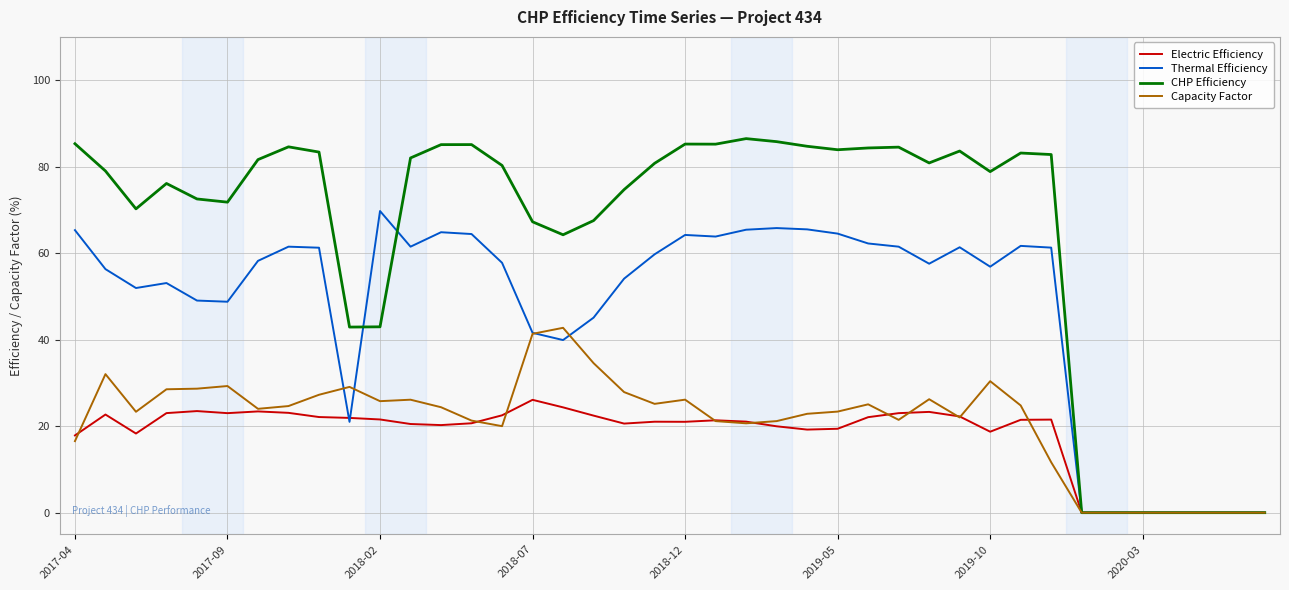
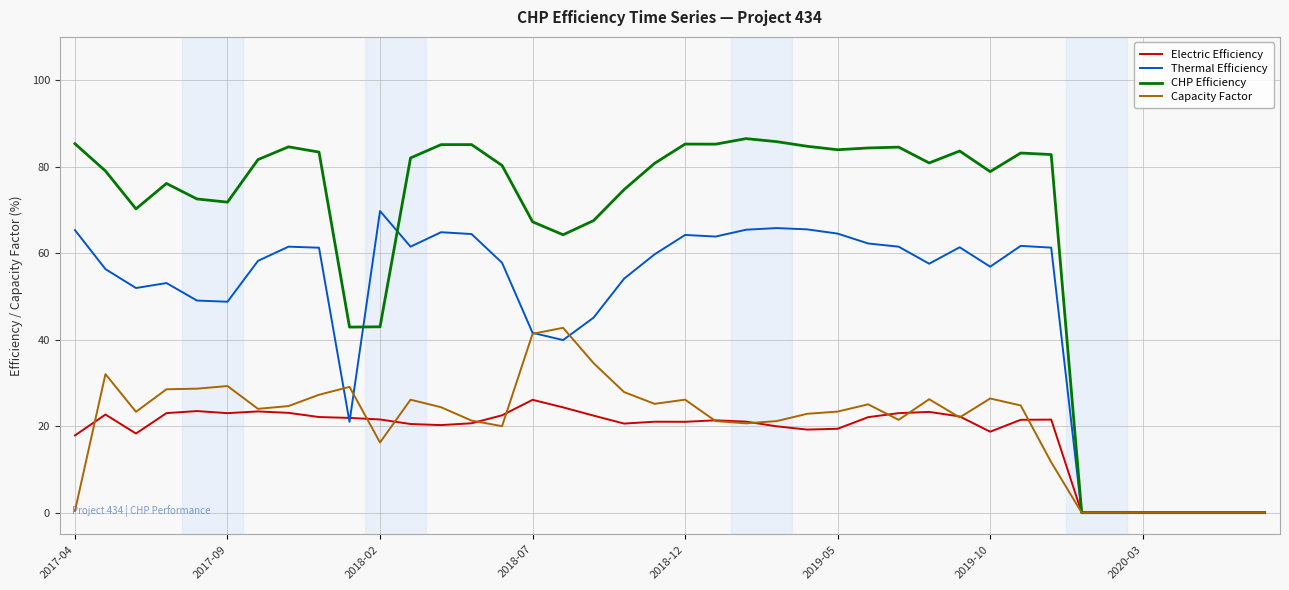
Capacity Factor, 2017-04: 17 -> 0
Capacity Factor, 2018-02: 26 -> 16
Capacity Factor, 2019-10: 30 -> 26
